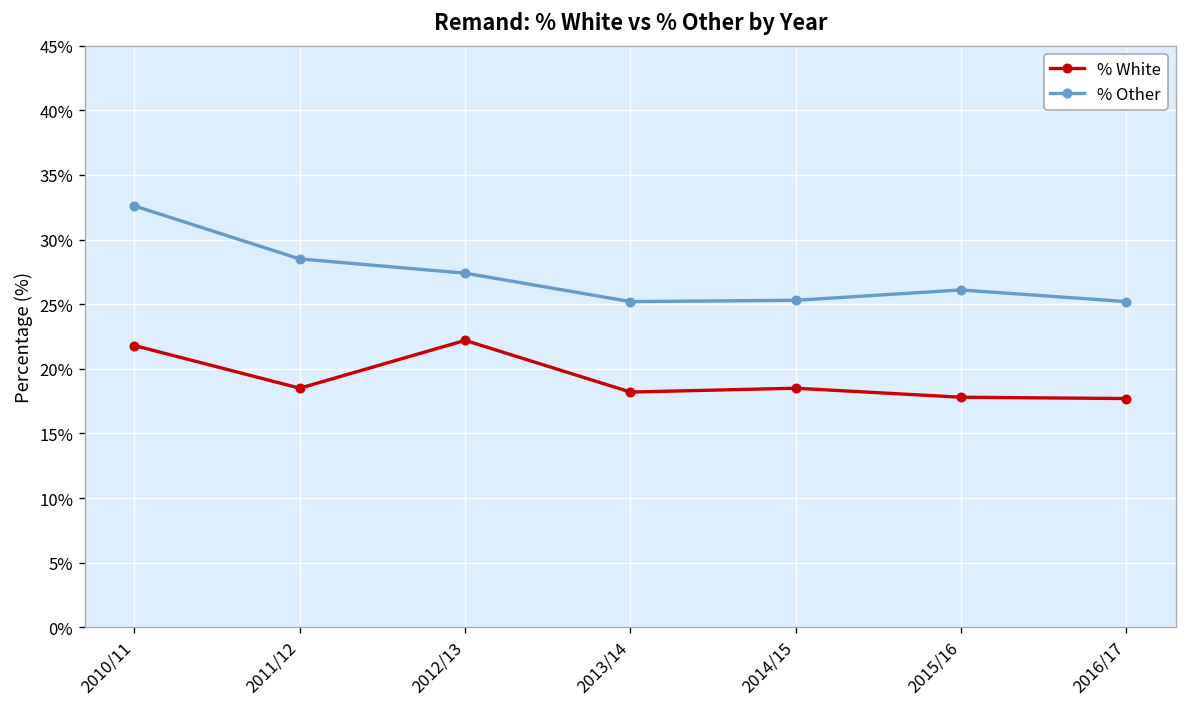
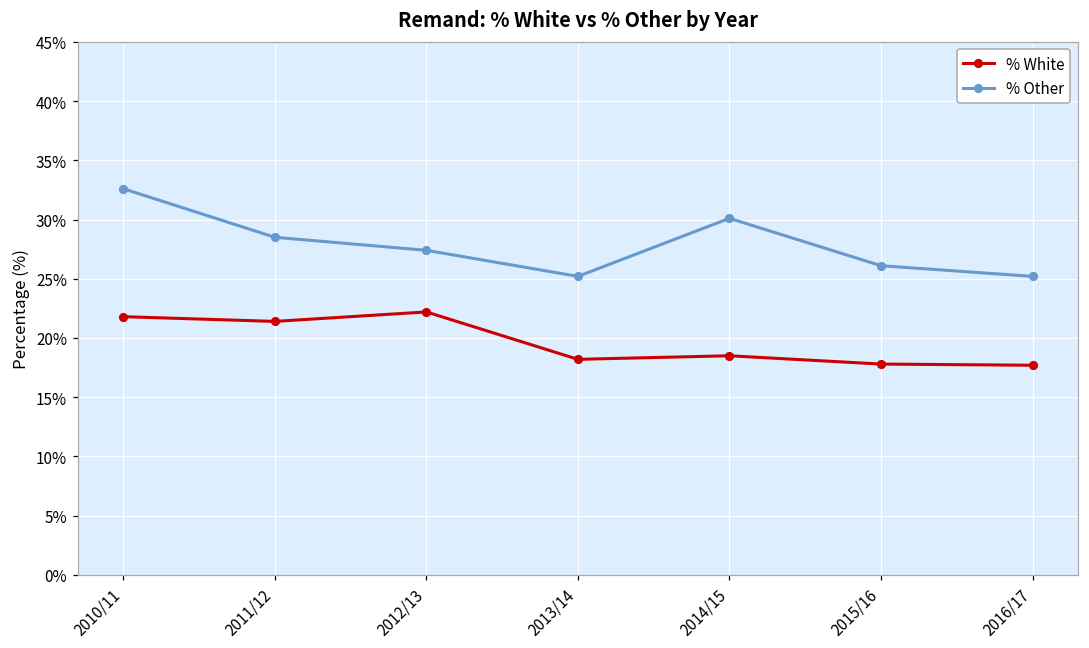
% White, 2011/12: 18.5% -> 21.4%
% Other, 2014/15: 25.3% -> 30.1%
